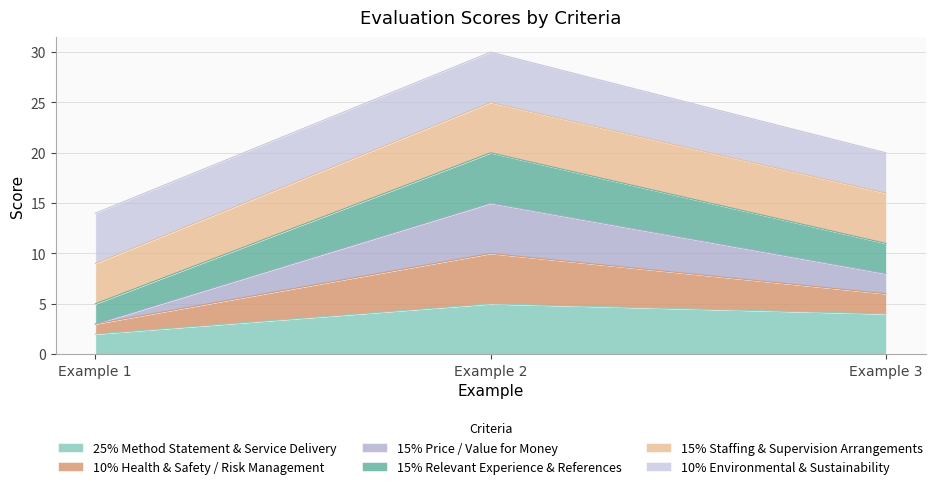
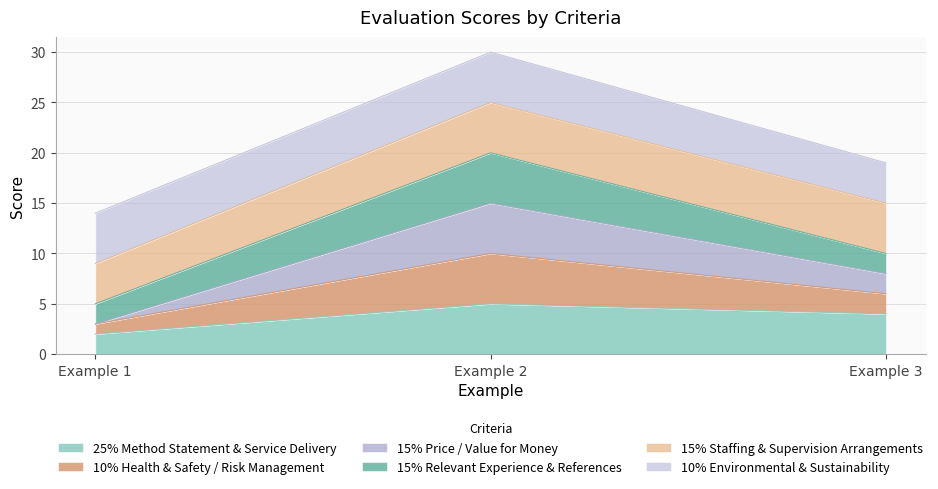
15% Relevant Experience & References, Example 3: 3 -> 2
